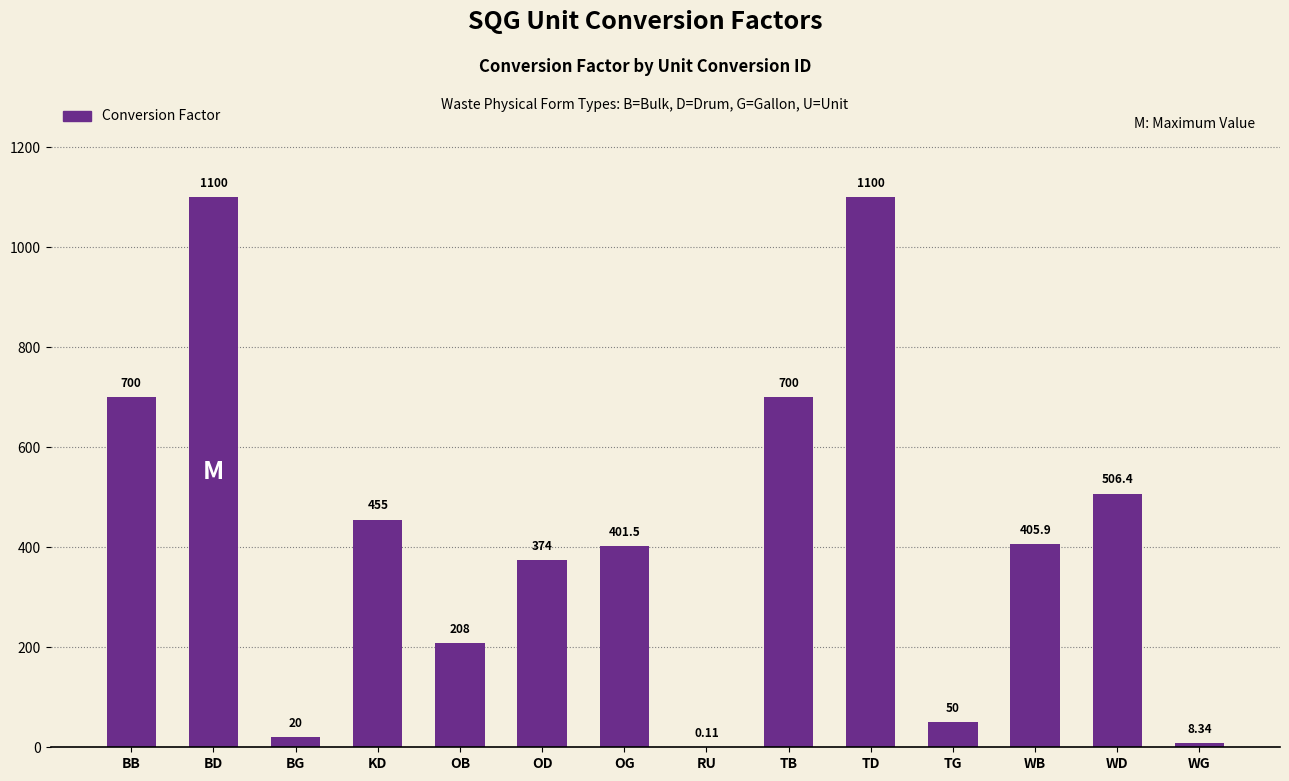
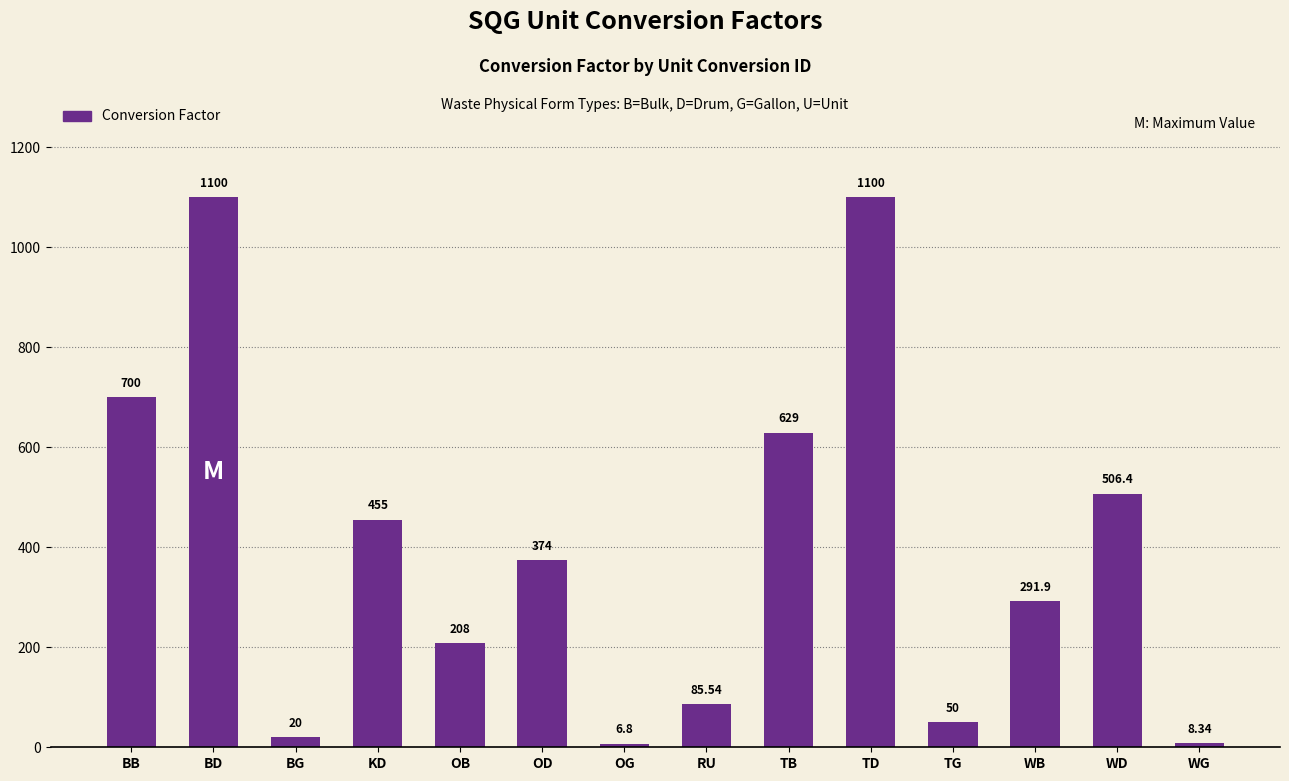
OG: 401.5 -> 6.8
RU: 0.11 -> 85.54
TB: 700 -> 629
WB: 405.9 -> 291.9
